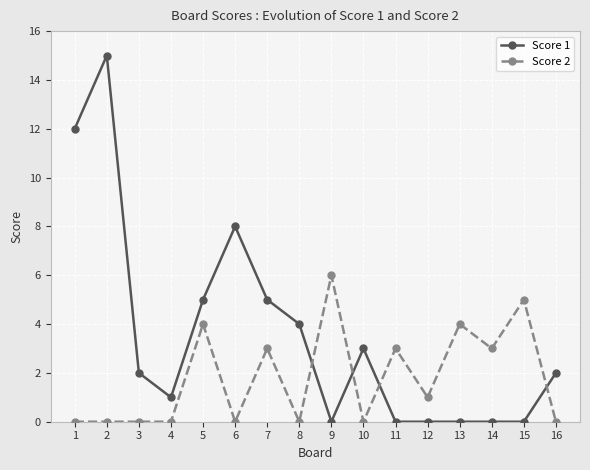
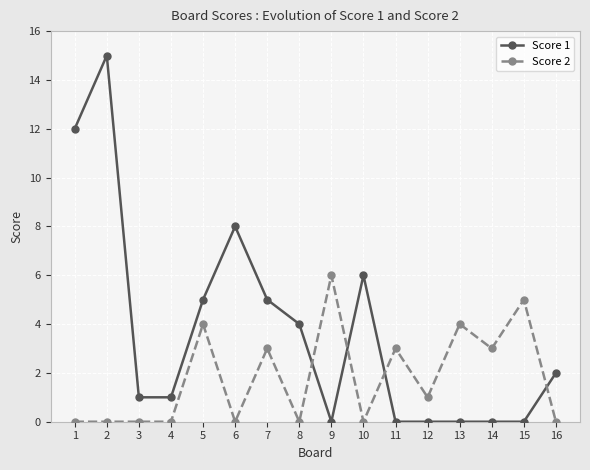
Score 1, 3: 2 -> 1
Score 1, 10: 3 -> 6
